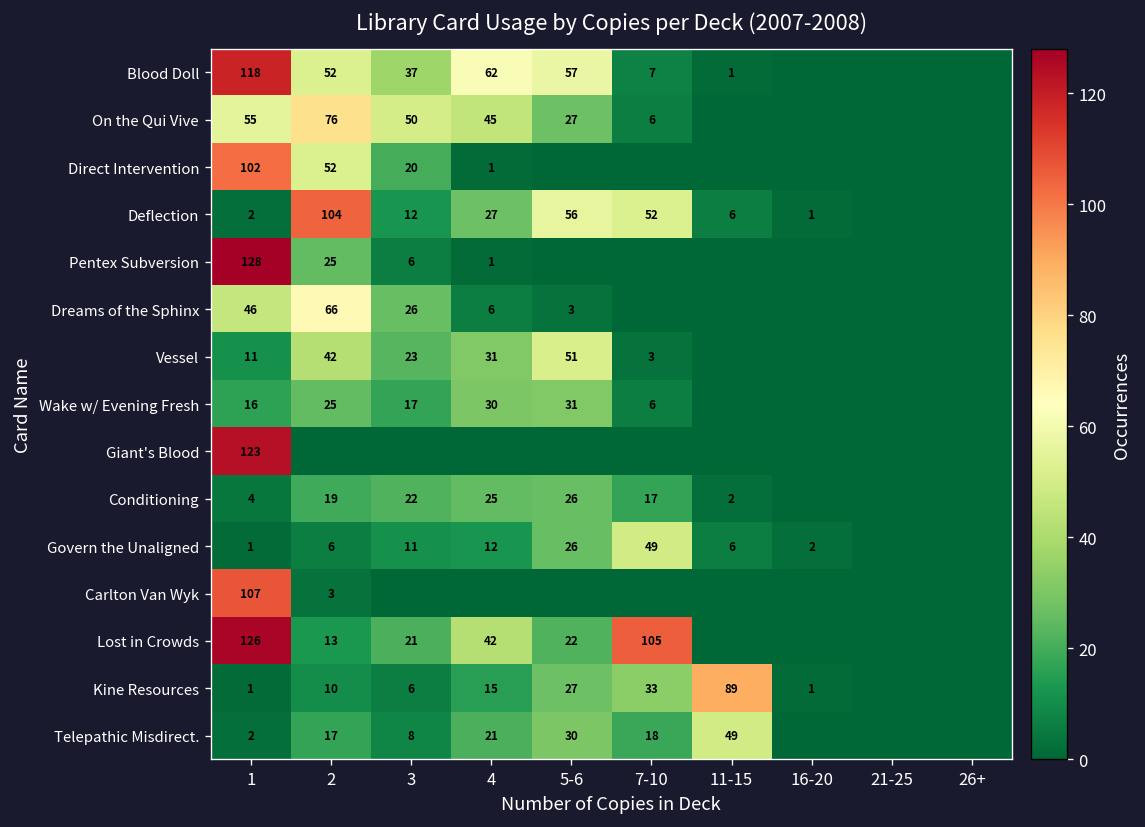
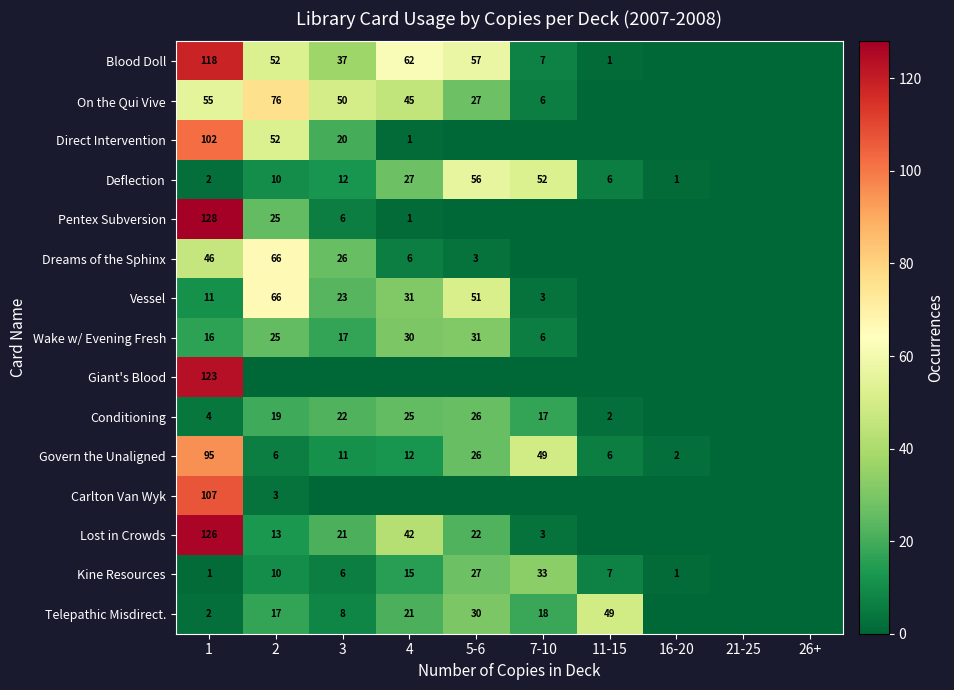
Deflection, 2: 104 -> 10
Vessel, 2: 42 -> 66
Govern the Unaligned, 1: 1 -> 95
Lost in Crowds, 7-10: 105 -> 3
Kine Resources, 11-15: 89 -> 7
